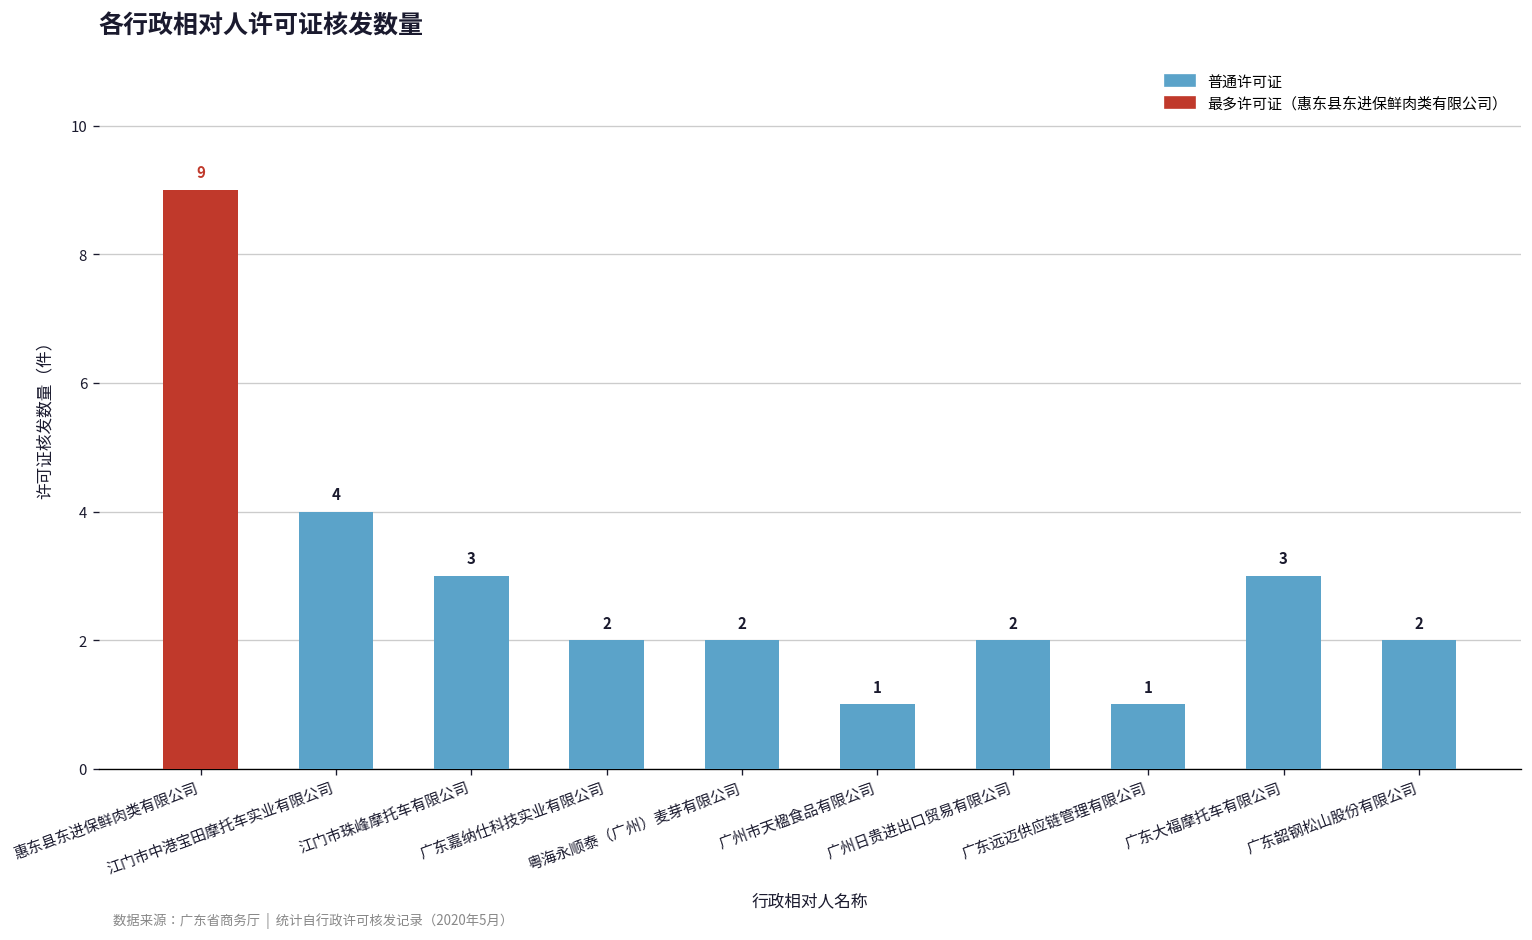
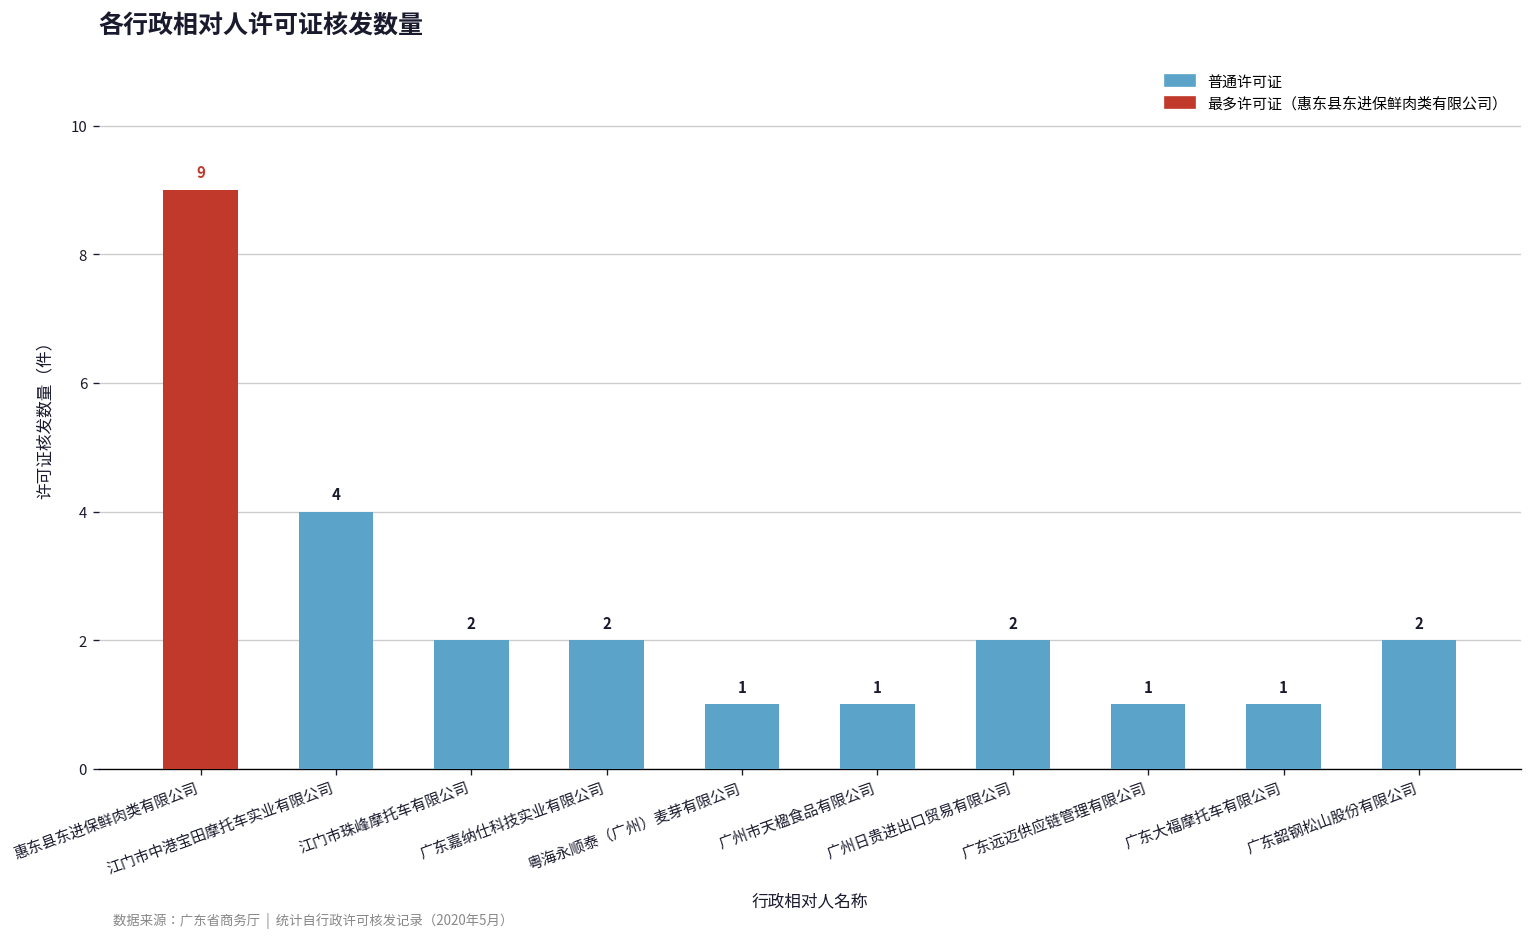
江门市珠峰摩托车有限公司: 3 -> 2
粤海永顺泰（广州）麦芽有限公司: 2 -> 1
广东大福摩托车有限公司: 3 -> 1
